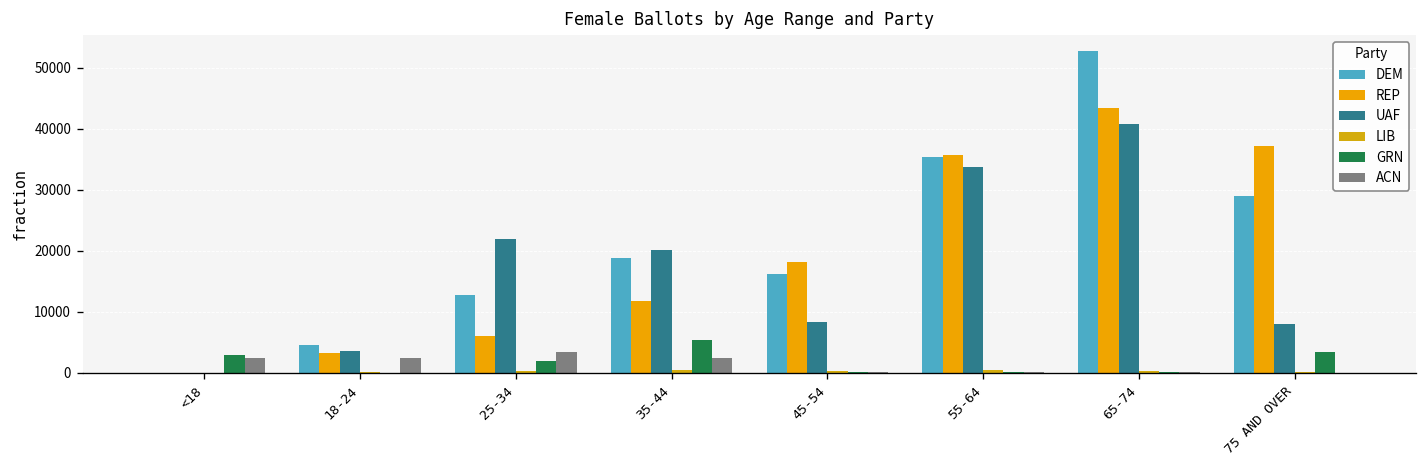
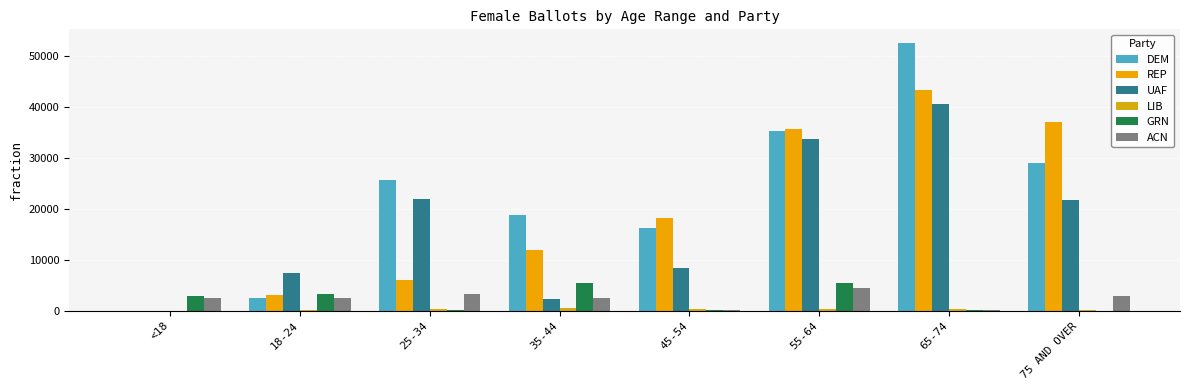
DEM, 18-24: 5000 -> 2000
UAF, 18-24: 4000 -> 7000
GRN, 18-24: 0 -> 3000
DEM, 25-34: 13000 -> 26000
GRN, 25-34: 2000 -> 0
UAF, 35-44: 20000 -> 2000
GRN, 55-64: 0 -> 5000
ACN, 55-64: 0 -> 5000
UAF, 75 AND OVER: 8000 -> 22000
GRN, 75 AND OVER: 3000 -> 0
ACN, 75 AND OVER: 0 -> 3000
